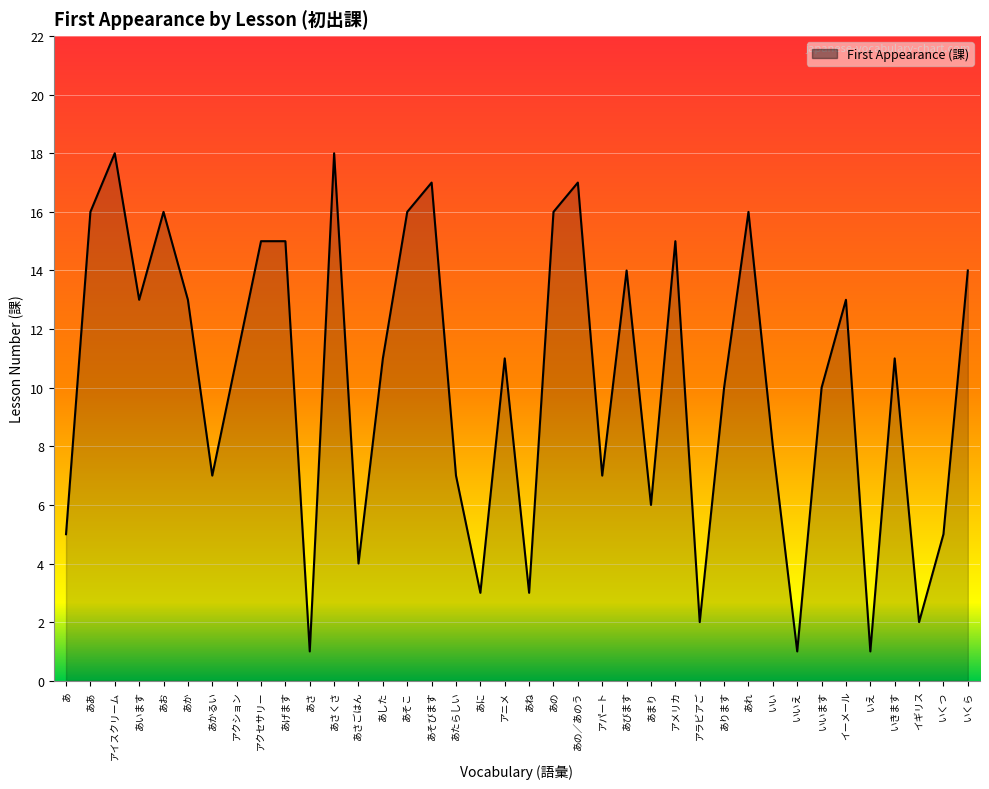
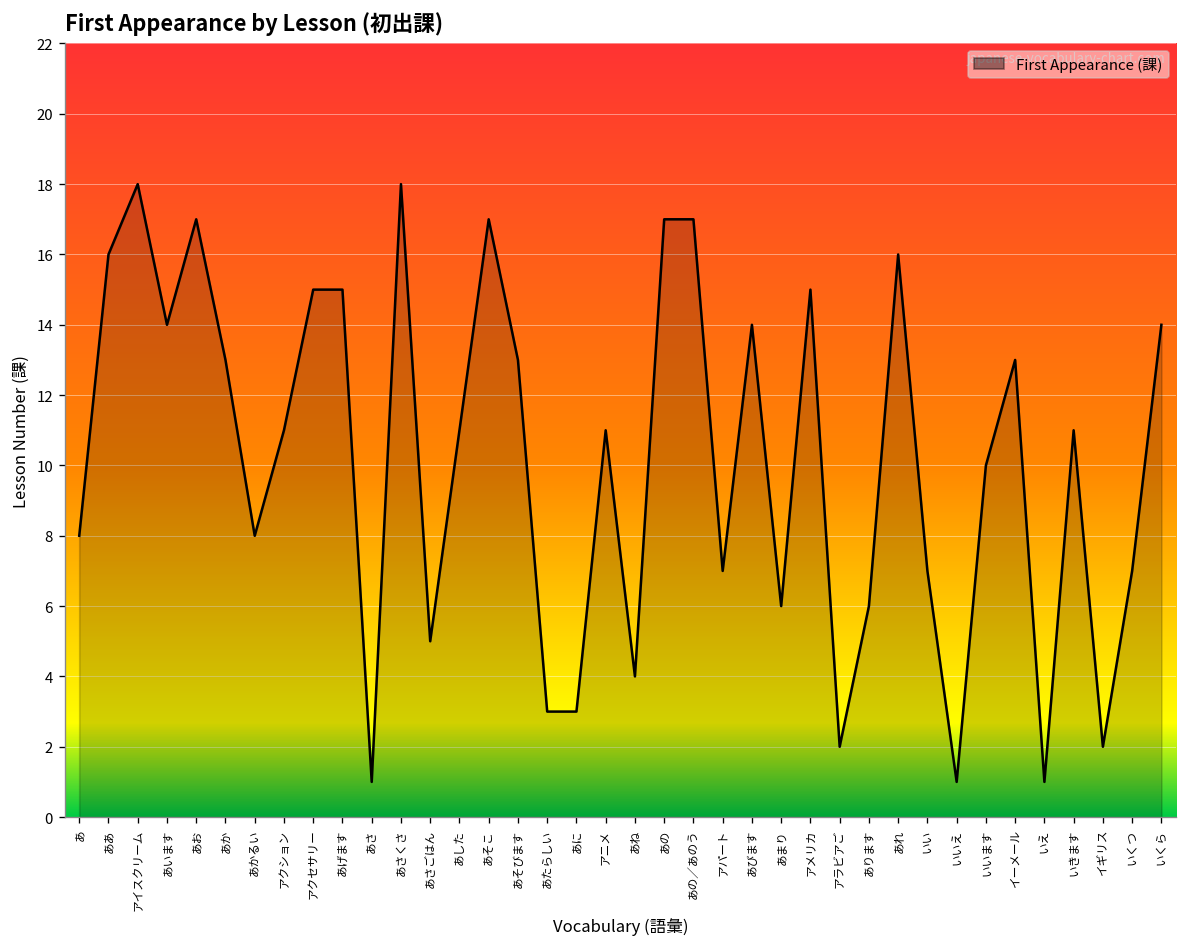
あ: 5 -> 8
あいます: 13 -> 14
あお: 16 -> 17
あかるい: 7 -> 8
あさごはん: 4 -> 5
あそこ: 16 -> 17
あそびます: 17 -> 13
あたらしい: 7 -> 3
あね: 3 -> 4
あの: 16 -> 17
あります: 10 -> 6
いい: 8 -> 7
いくつ: 5 -> 7
